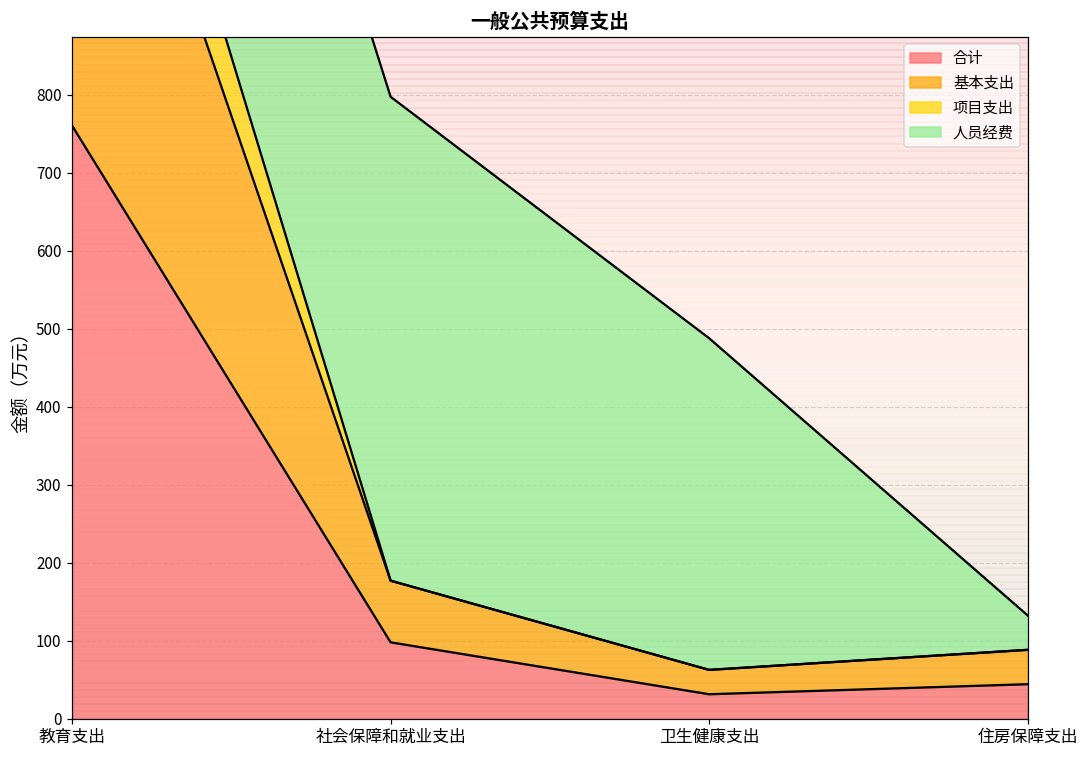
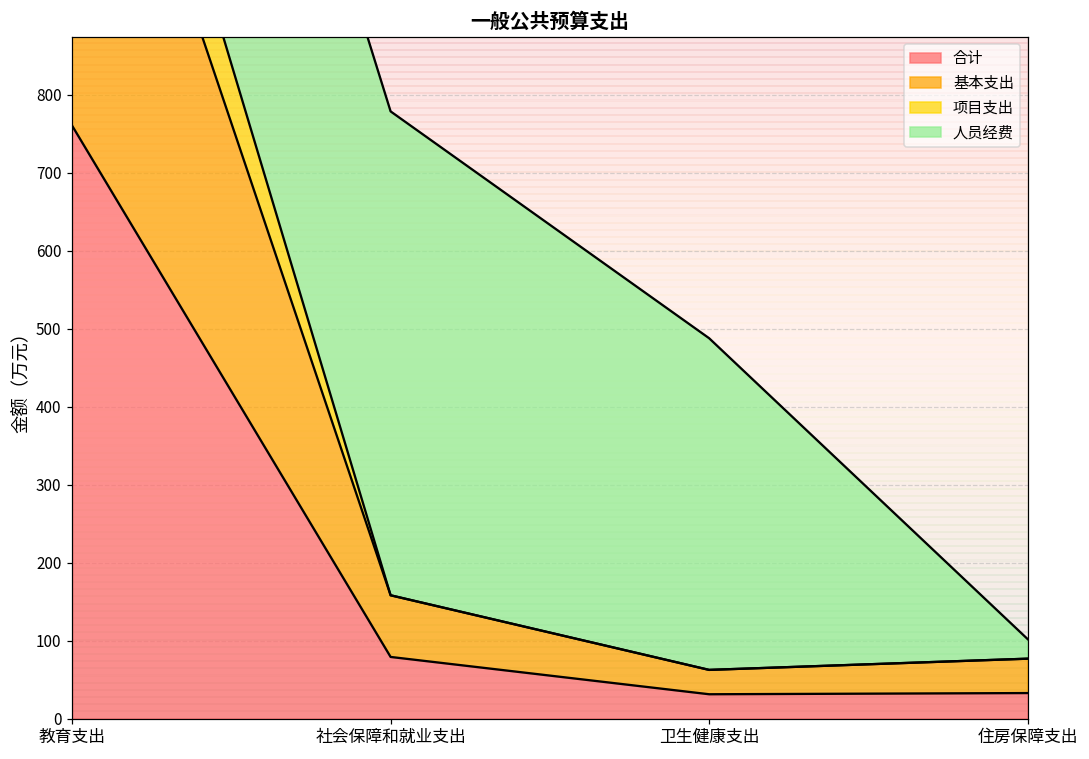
合计, 社会保障和就业支出: 100 -> 80
合计, 住房保障支出: 40 -> 30
人员经费, 住房保障支出: 40 -> 30
